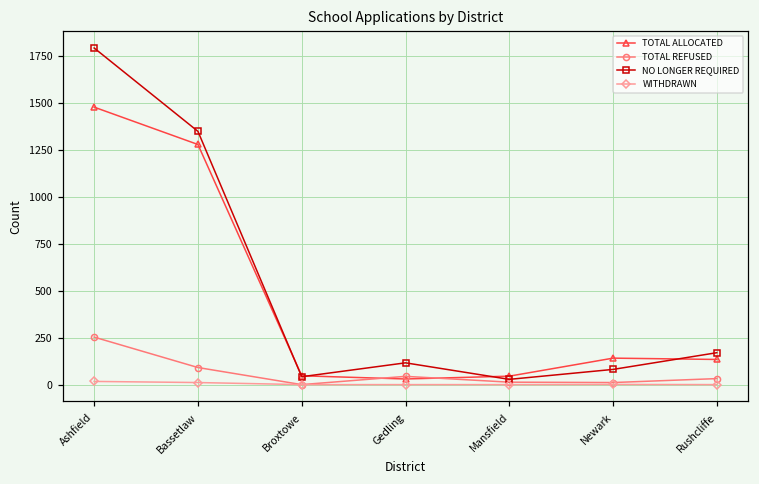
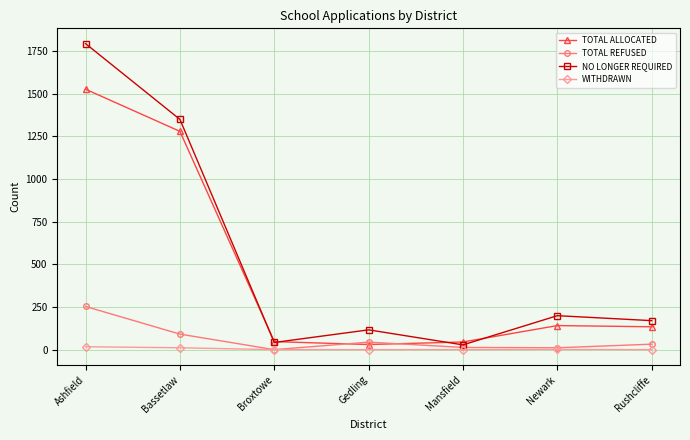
TOTAL ALLOCATED, Ashfield: 1480 -> 1530
NO LONGER REQUIRED, Newark: 80 -> 200
